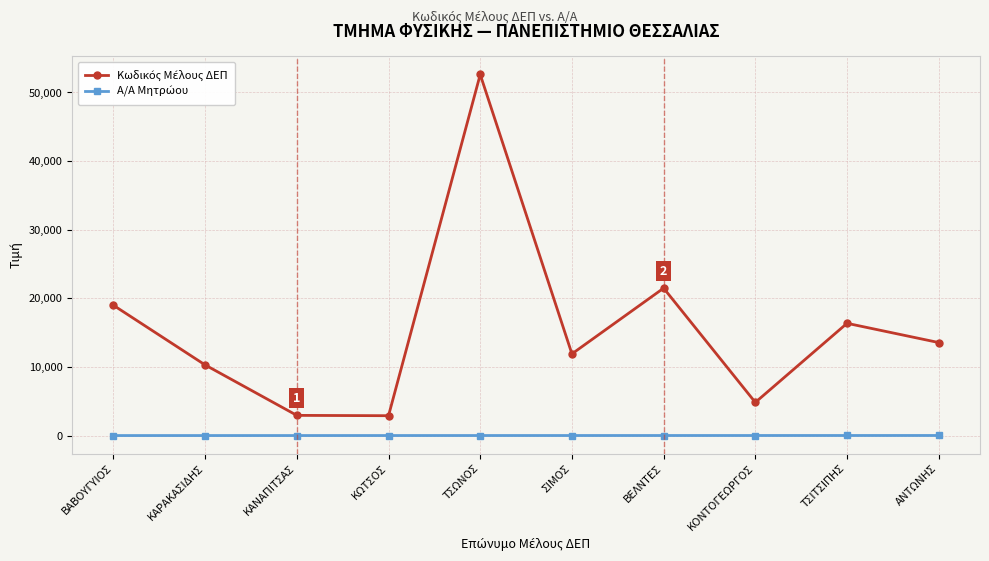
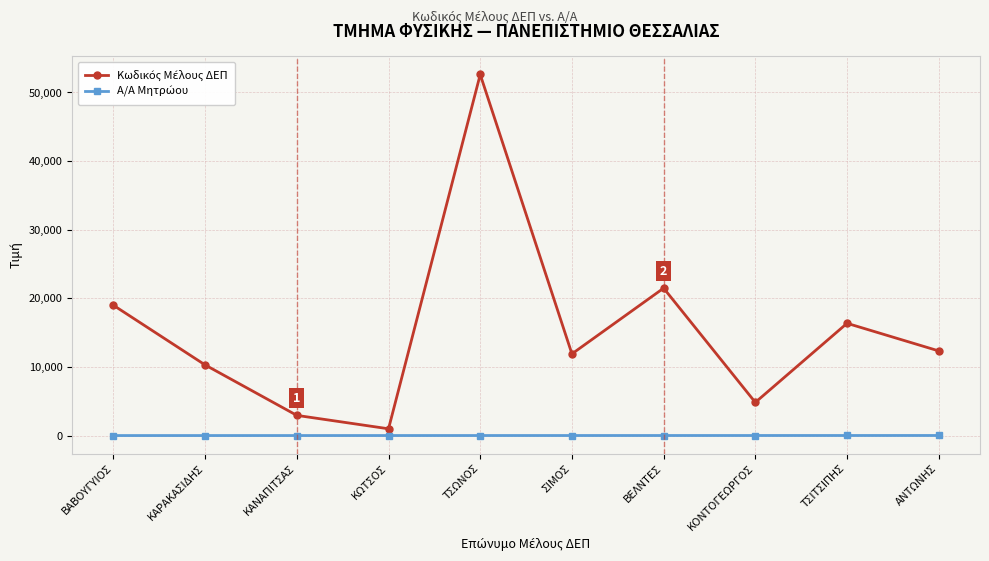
Κωδικός Μέλους ΔΕΠ, ΚΩΤΣΟΣ: 3,000 -> 1,000
Κωδικός Μέλους ΔΕΠ, ΑΝΤΩΝΗΣ: 14,000 -> 12,000
